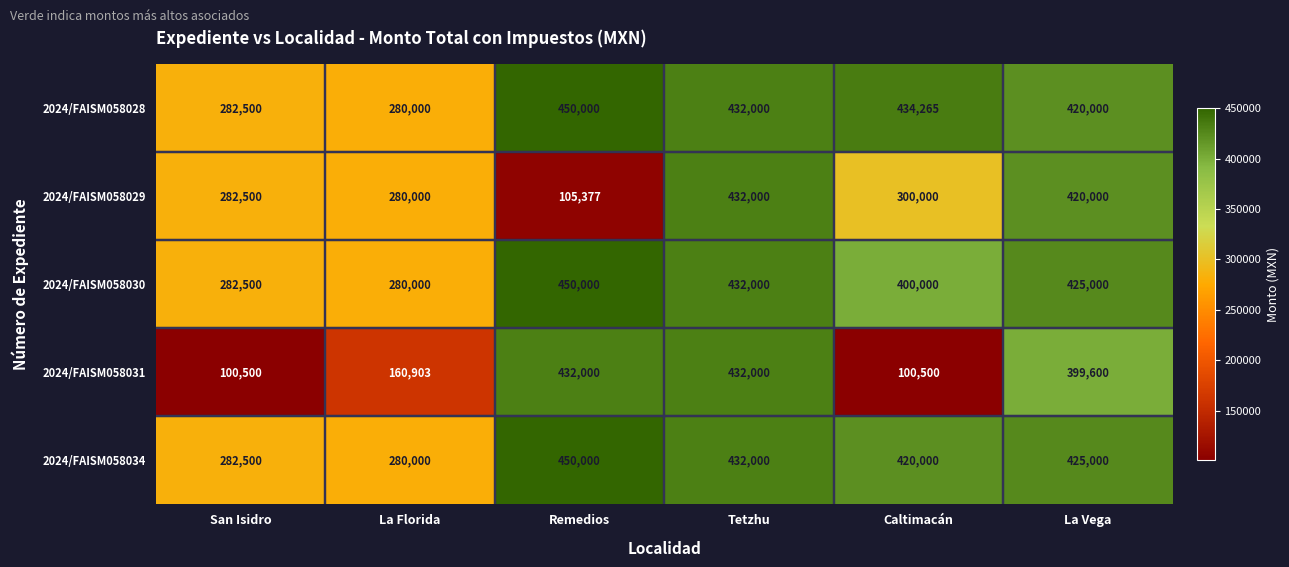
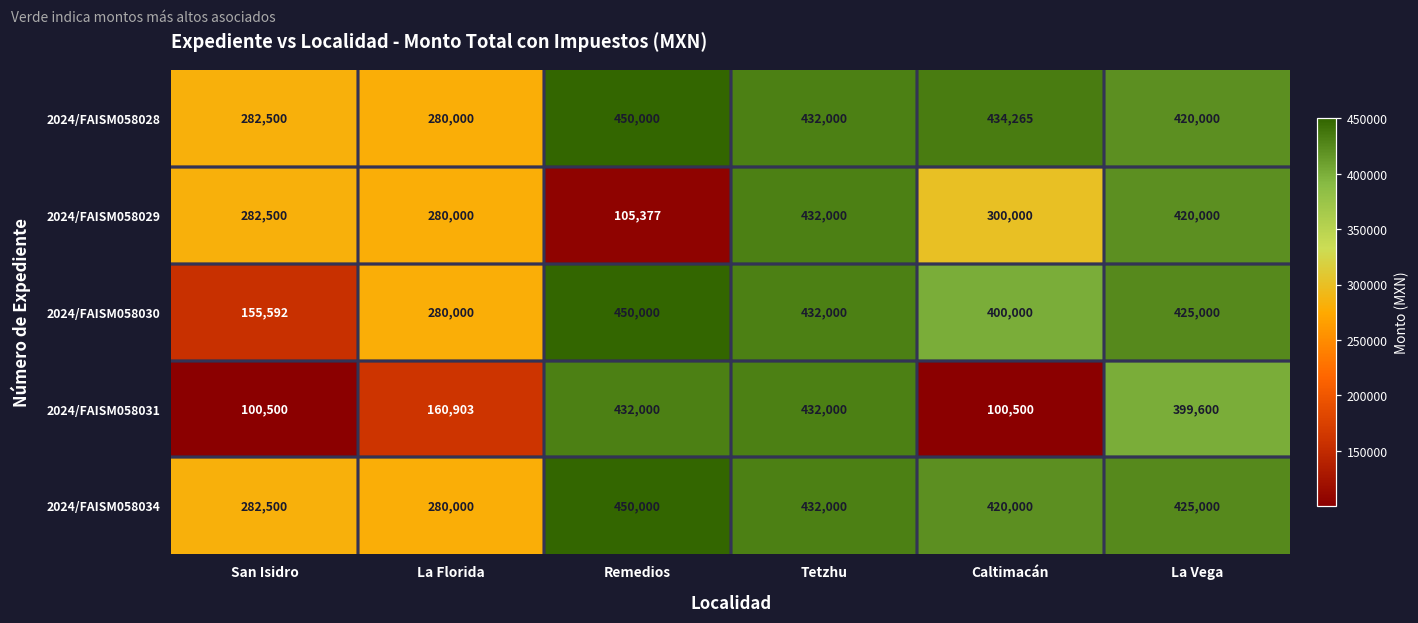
2024/FAISM058030, San Isidro: 282,500 -> 155,592
